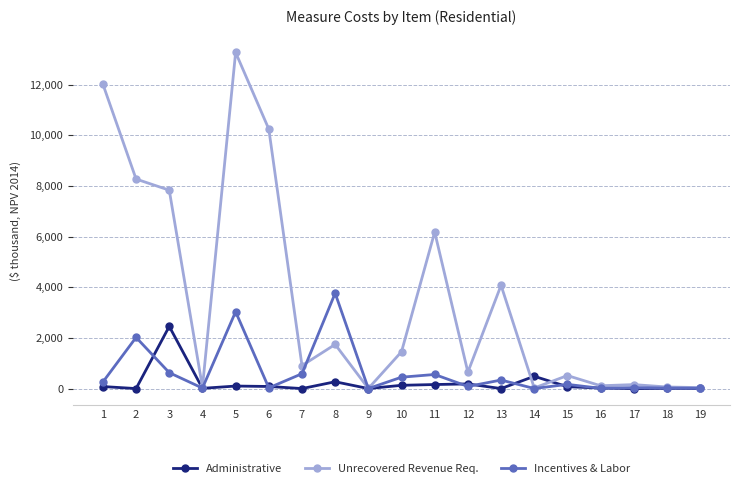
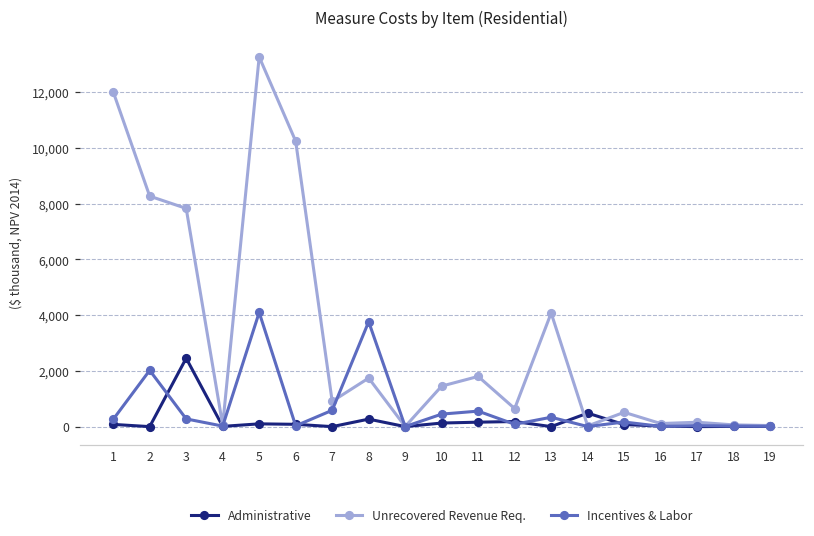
Incentives & Labor, 3: 600 -> 300
Incentives & Labor, 5: 3,000 -> 4,100
Unrecovered Revenue Req., 11: 6,200 -> 1,800
